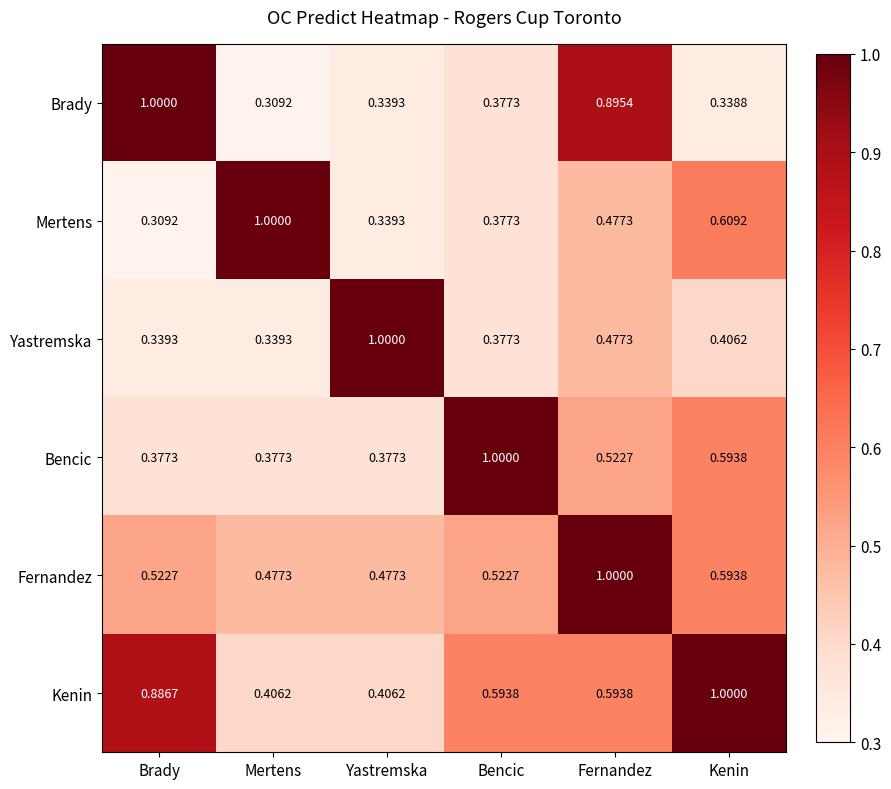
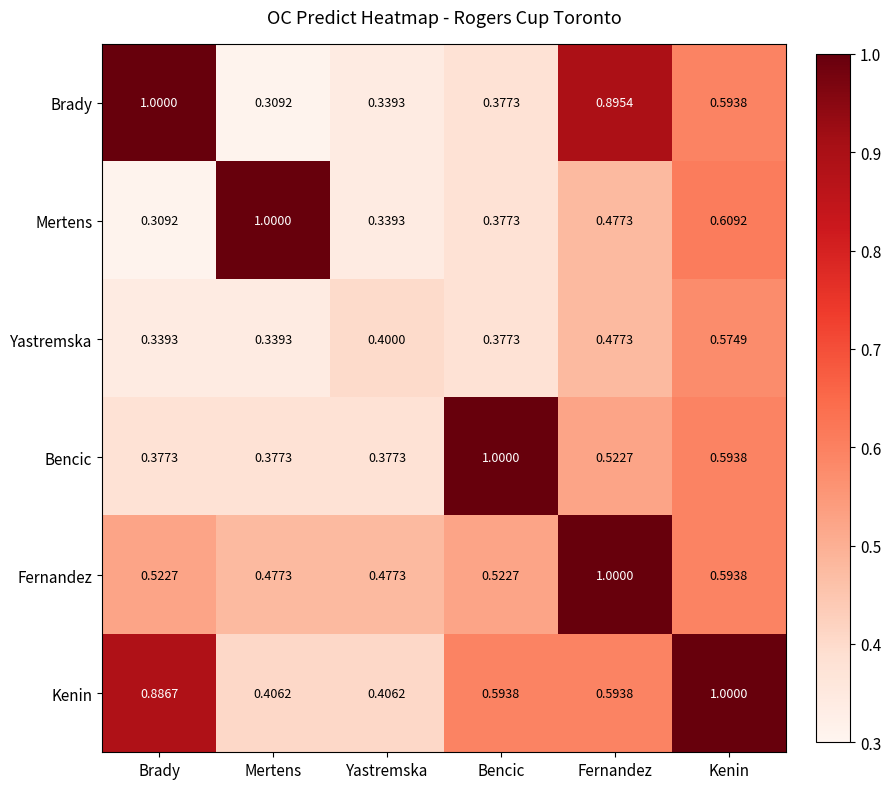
Brady, Kenin: 0.3388 -> 0.5938
Yastremska, Yastremska: 1.0000 -> 0.4000
Yastremska, Kenin: 0.4062 -> 0.5749
